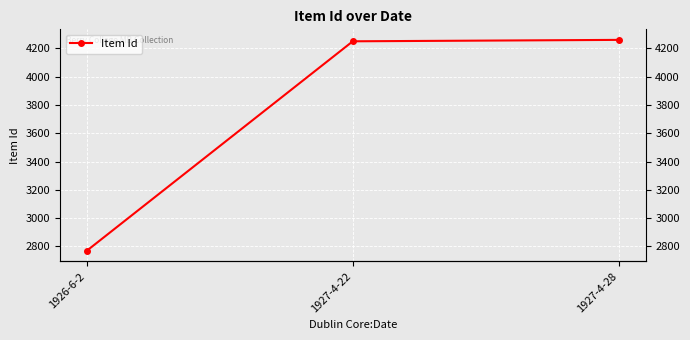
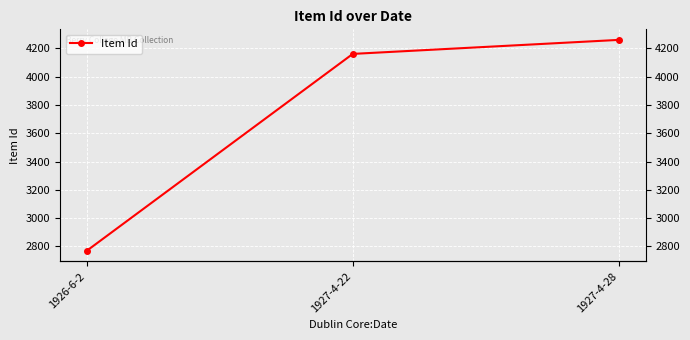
1927-4-22: 4250 -> 4160
